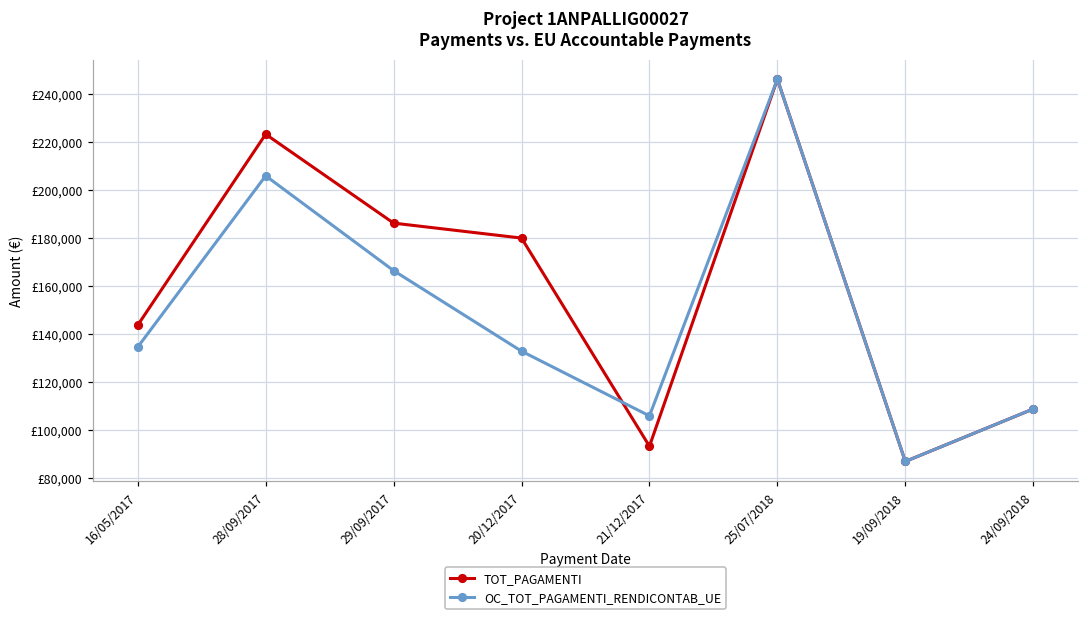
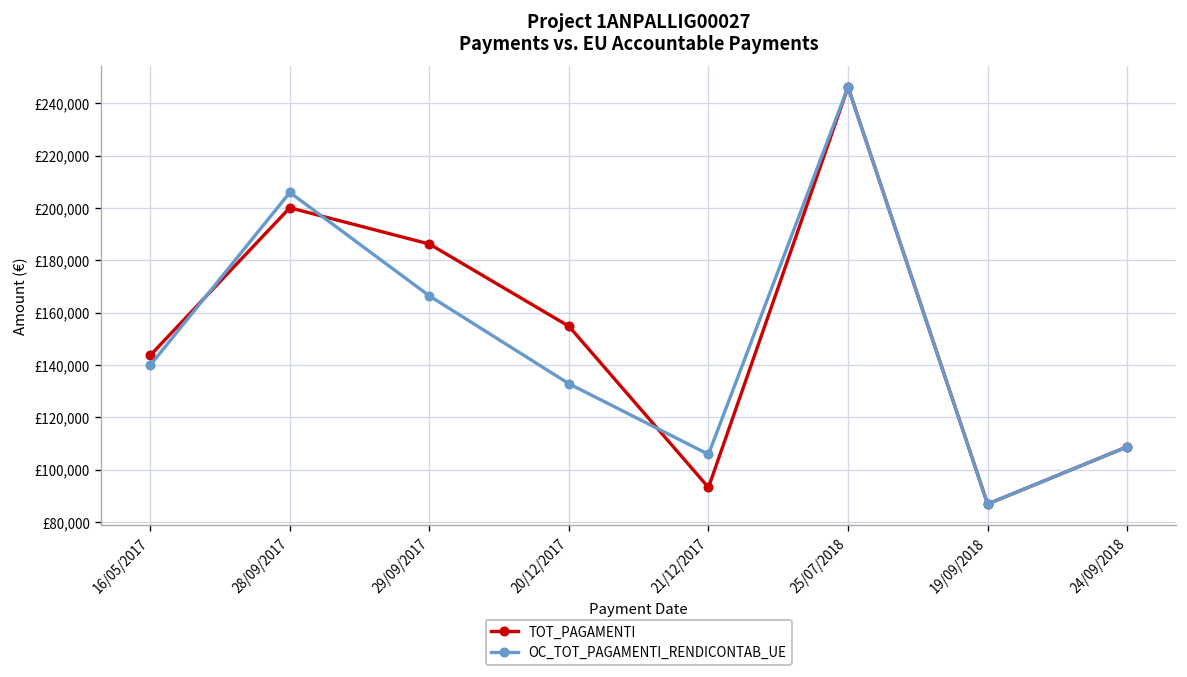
OC_TOT_PAGAMENTI_RENDICONTAB_UE, 16/05/2017: £135,000 -> £140,000
TOT_PAGAMENTI, 28/09/2017: £223,000 -> £200,000
TOT_PAGAMENTI, 20/12/2017: £180,000 -> £155,000
